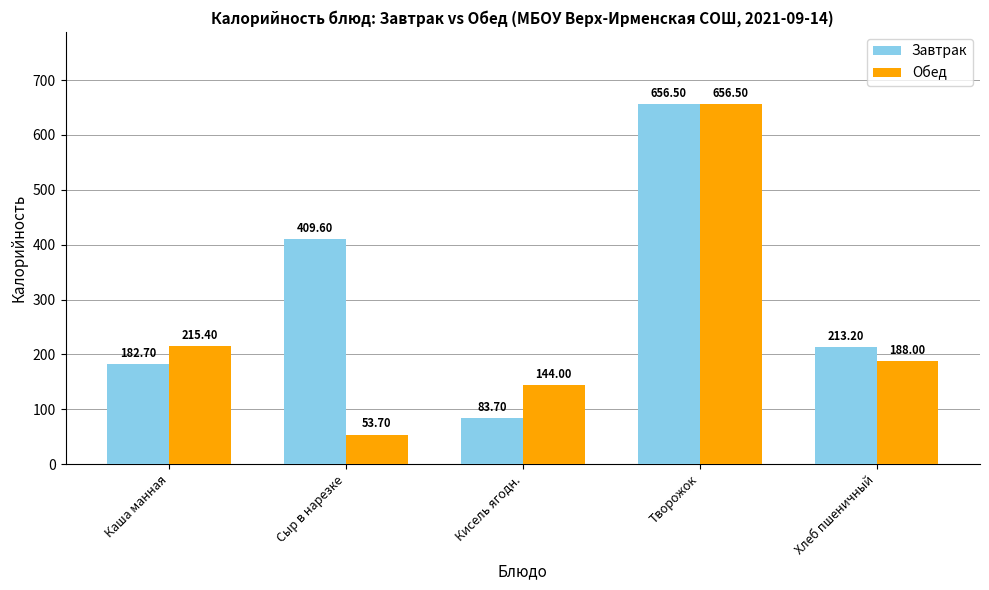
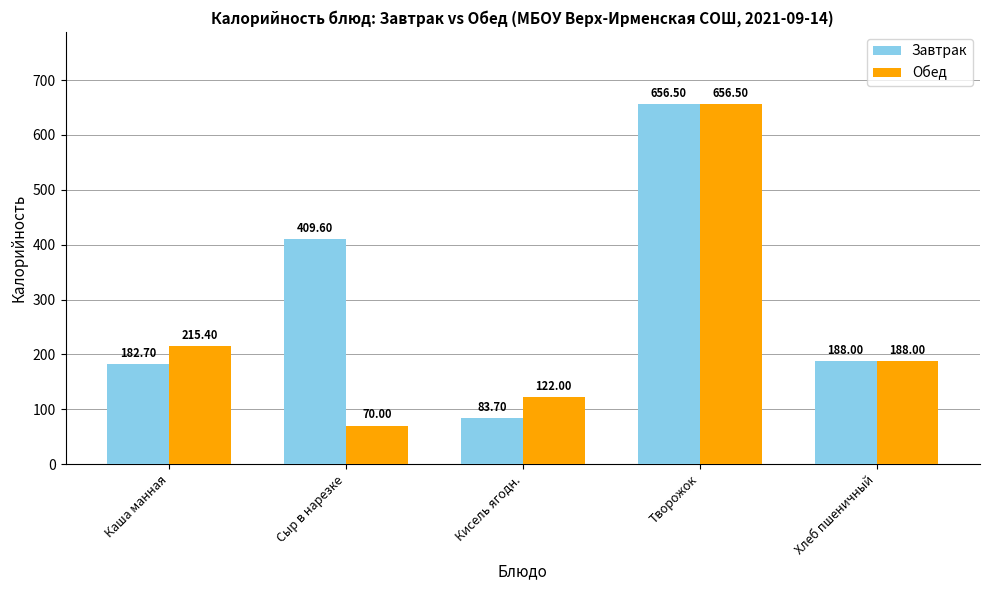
Обед, Сыр в нарезке: 53.70 -> 70.00
Обед, Кисель ягодн.: 144.00 -> 122.00
Завтрак, Хлеб пшеничный: 213.20 -> 188.00
